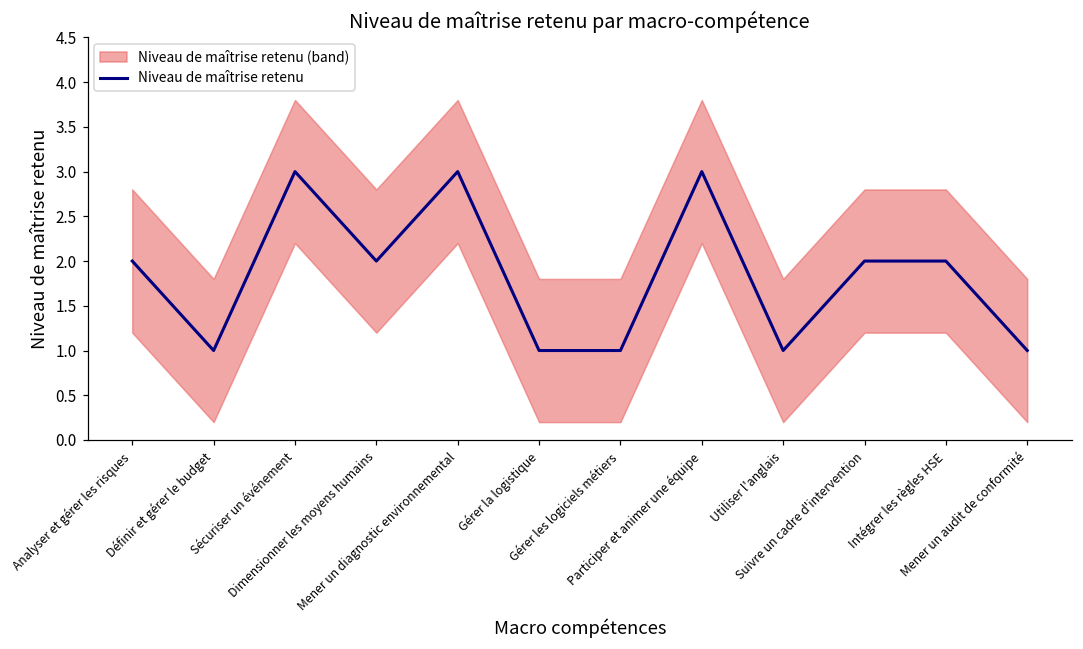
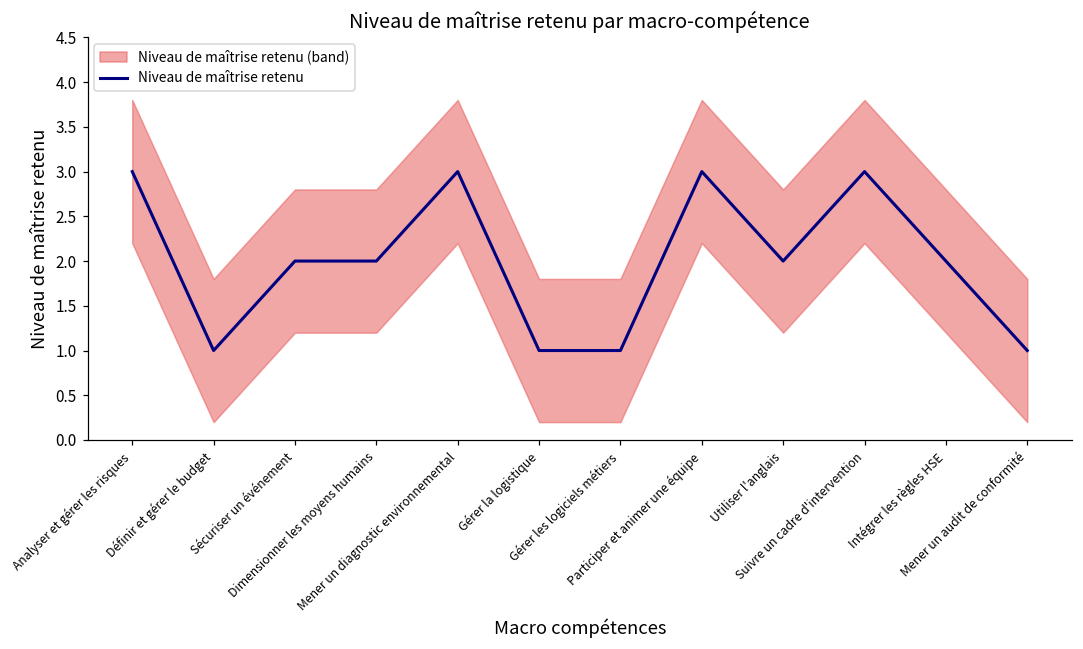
Niveau de maîtrise retenu, Analyser et gérer les risques: 2 -> 3
Niveau de maîtrise retenu, Sécuriser un événement: 3 -> 2
Niveau de maîtrise retenu, Utiliser l'anglais: 1 -> 2
Niveau de maîtrise retenu, Suivre un cadre d'intervention: 2 -> 3
